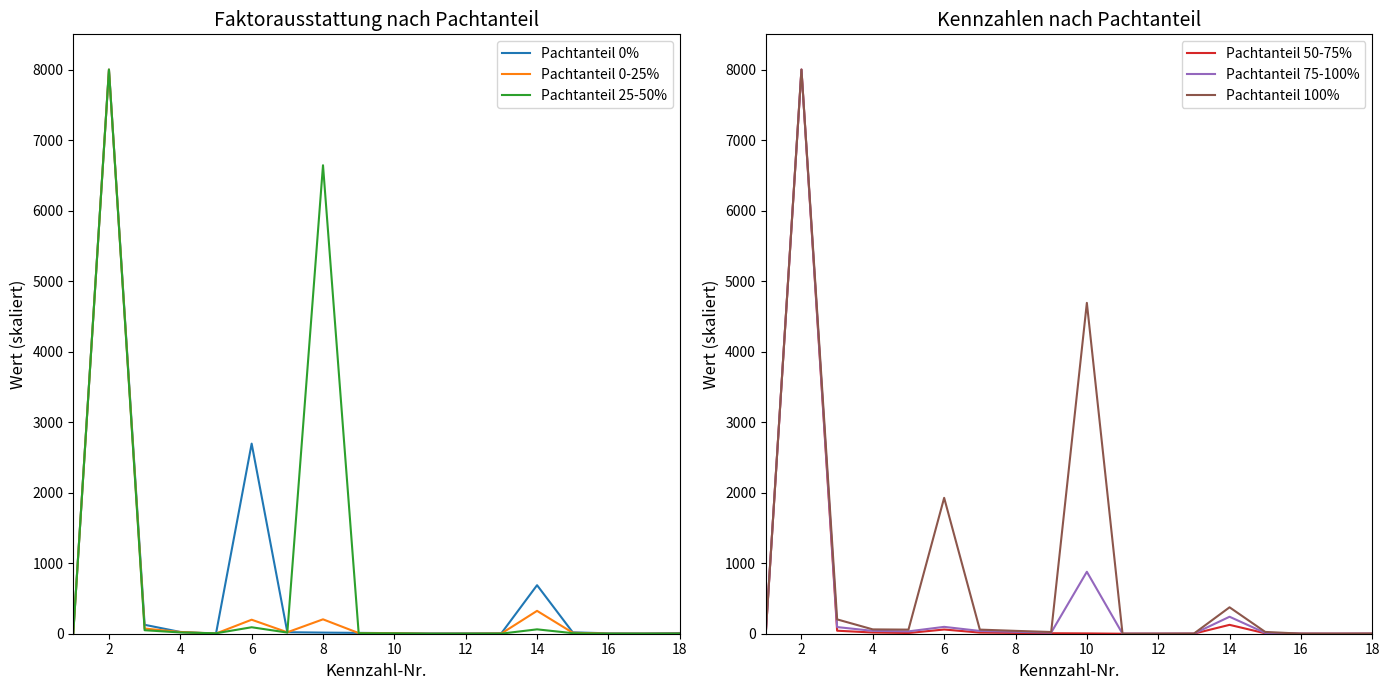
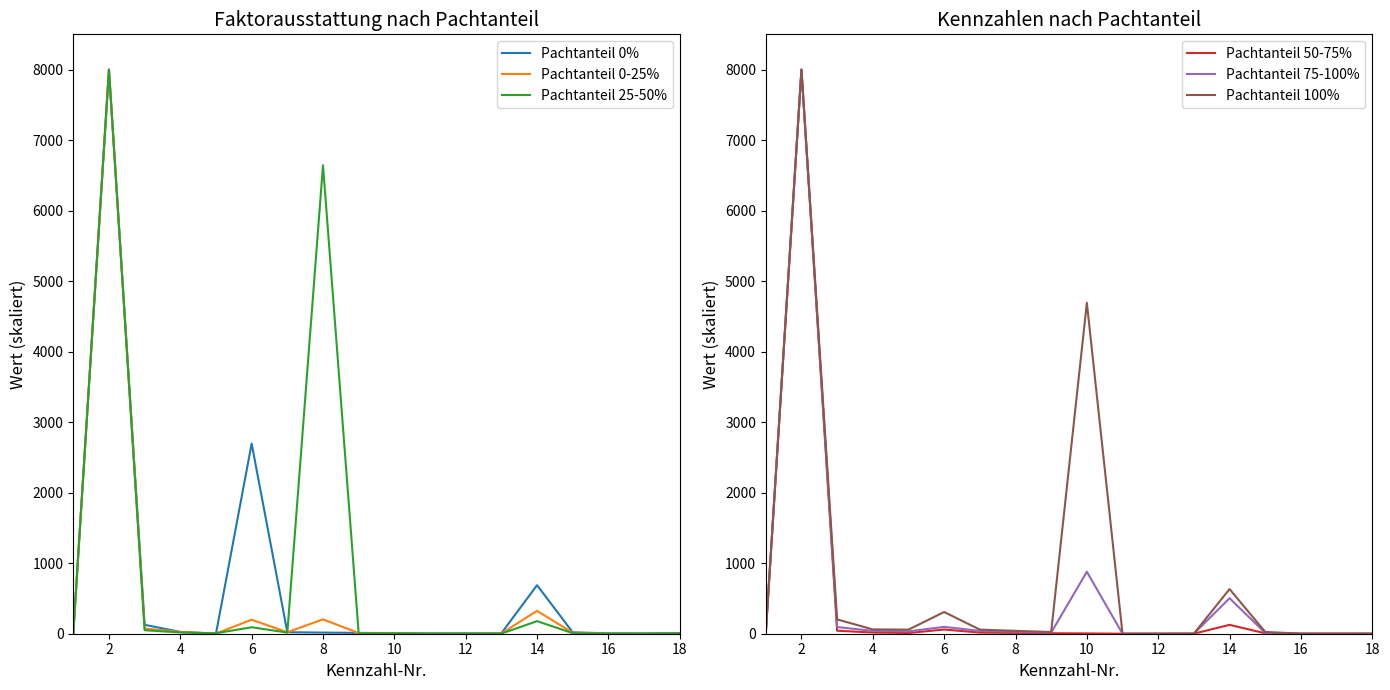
Faktorausstattung nach Pachtanteil, Pachtanteil 25-50%, 14: 100 -> 200
Kennzahlen nach Pachtanteil, Pachtanteil 100%, 6: 1900 -> 300
Kennzahlen nach Pachtanteil, Pachtanteil 75-100%, 14: 200 -> 500
Kennzahlen nach Pachtanteil, Pachtanteil 100%, 14: 400 -> 600
